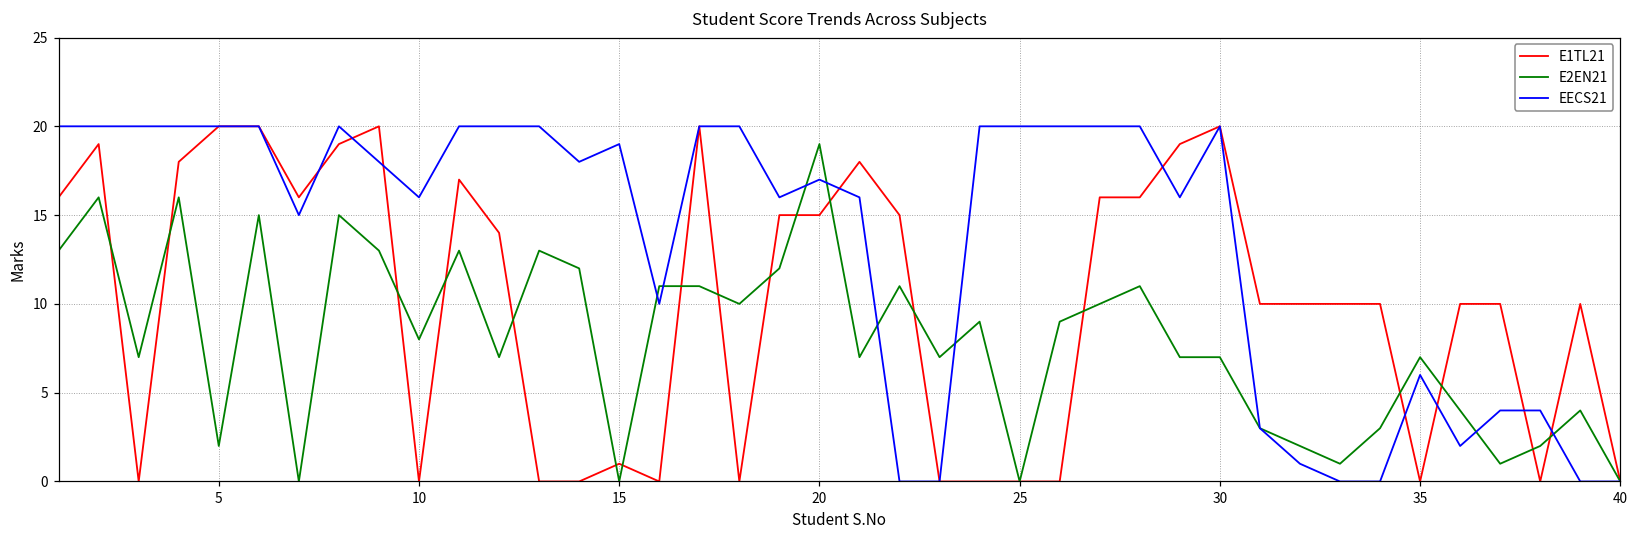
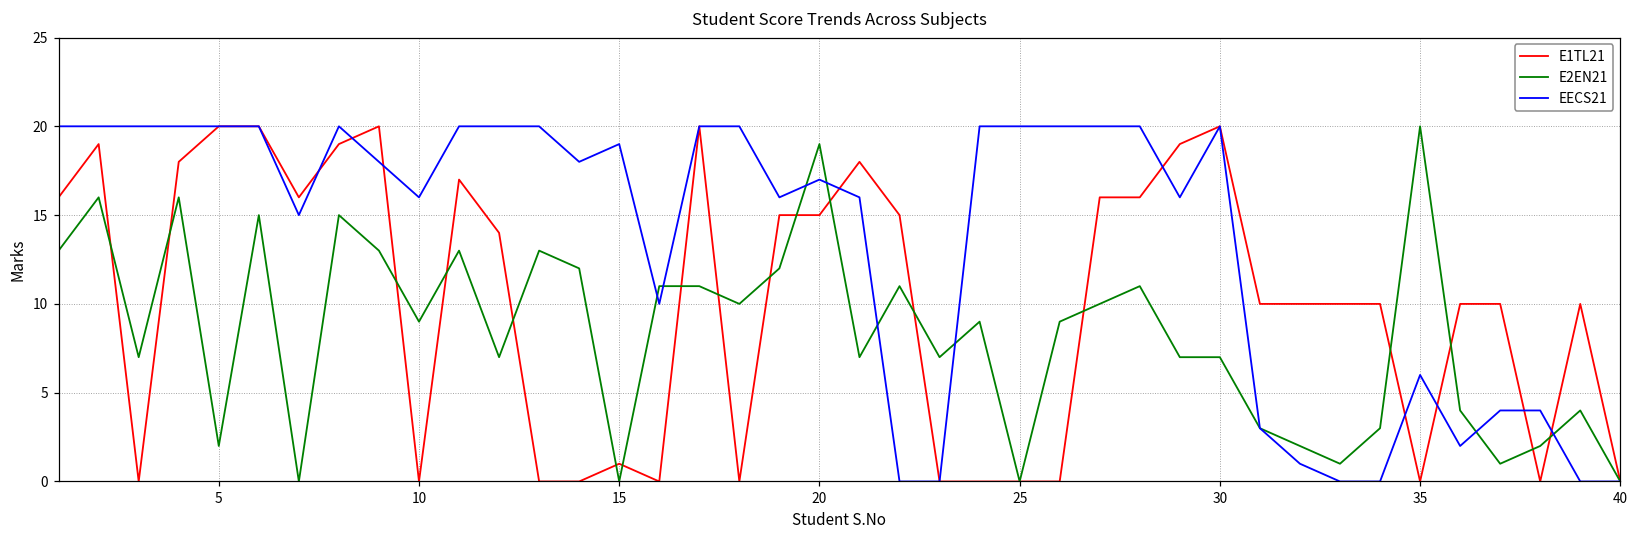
E2EN21, 10: 8 -> 9
E2EN21, 35: 7 -> 20
